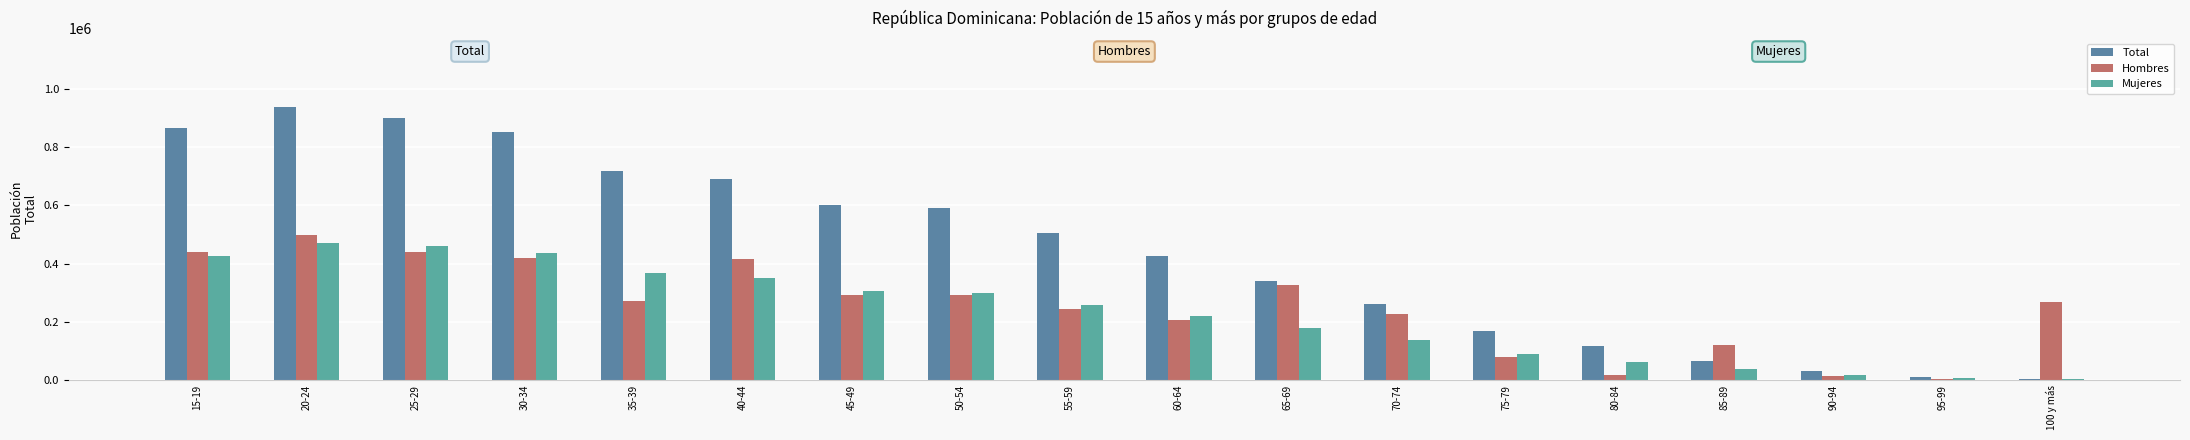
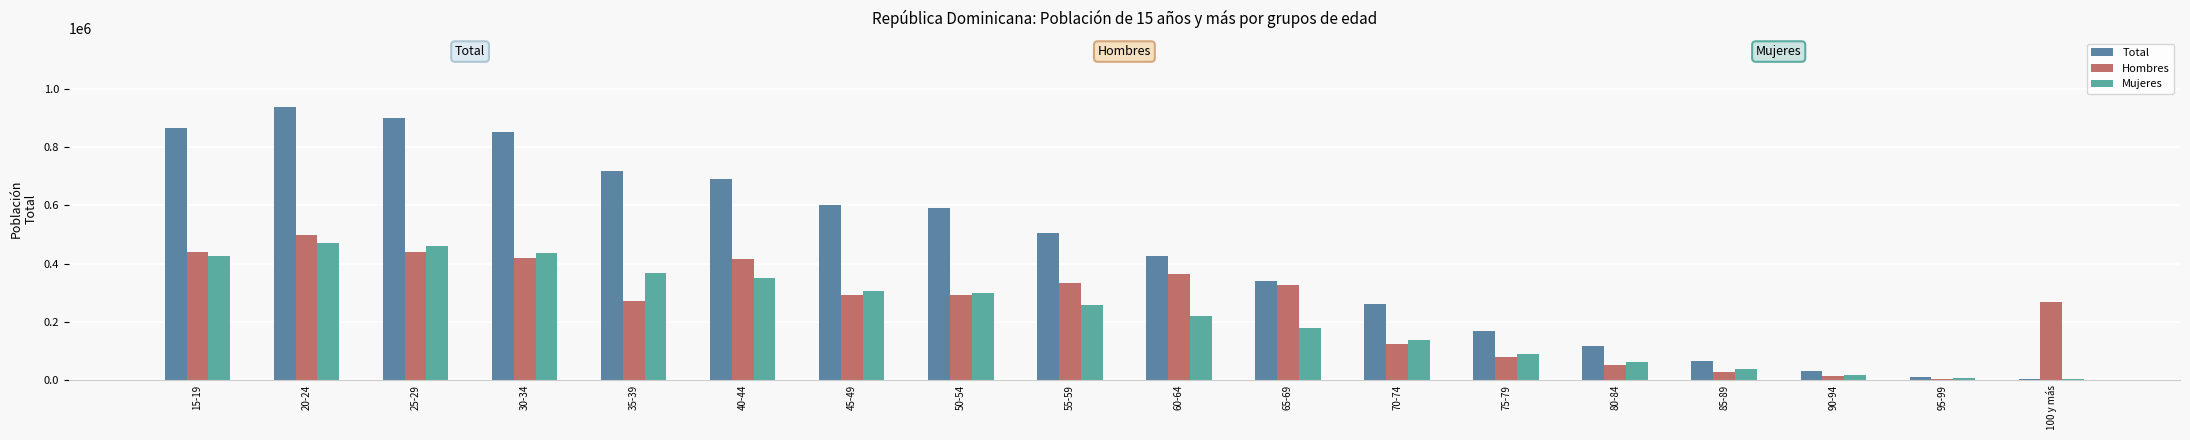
Hombres, 55-59: 240000 -> 330000
Hombres, 60-64: 210000 -> 360000
Hombres, 70-74: 230000 -> 120000
Hombres, 80-84: 20000 -> 50000
Hombres, 85-89: 120000 -> 30000
